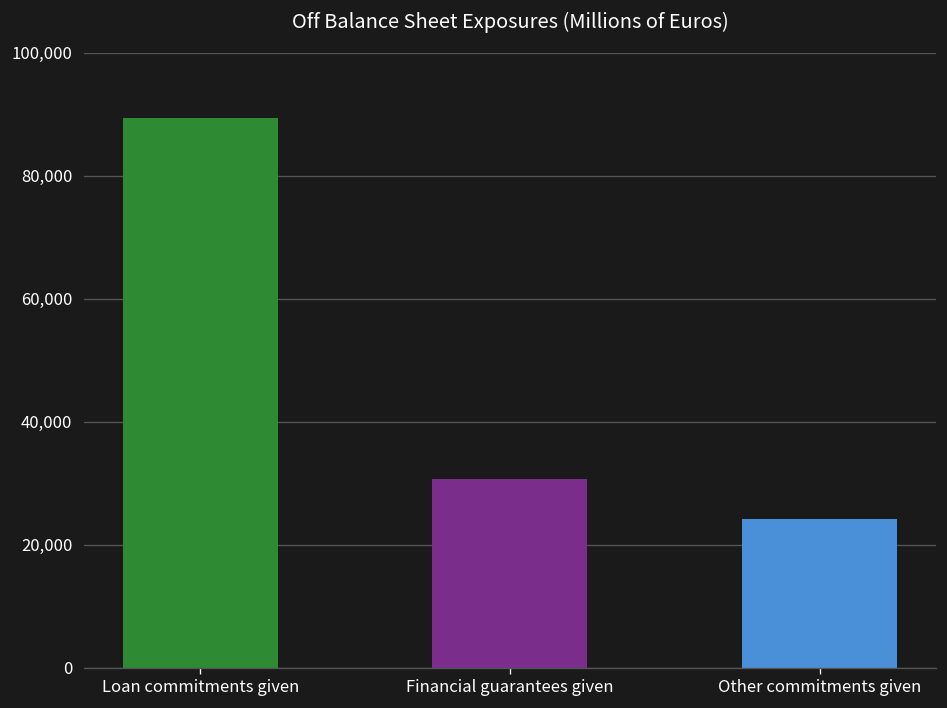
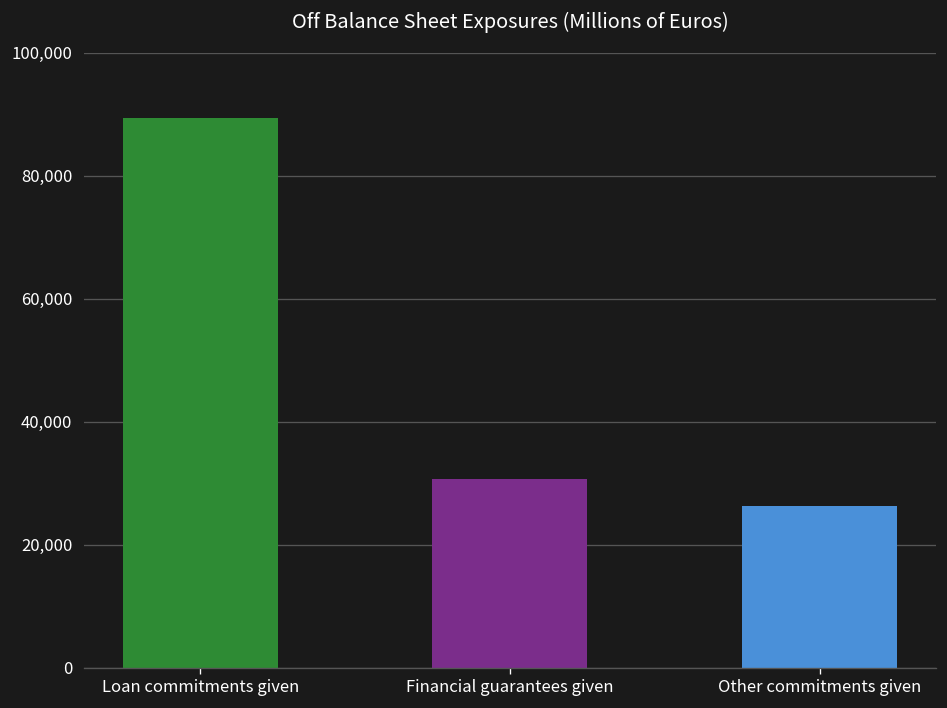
Other commitments given: 24,000 -> 26,000
